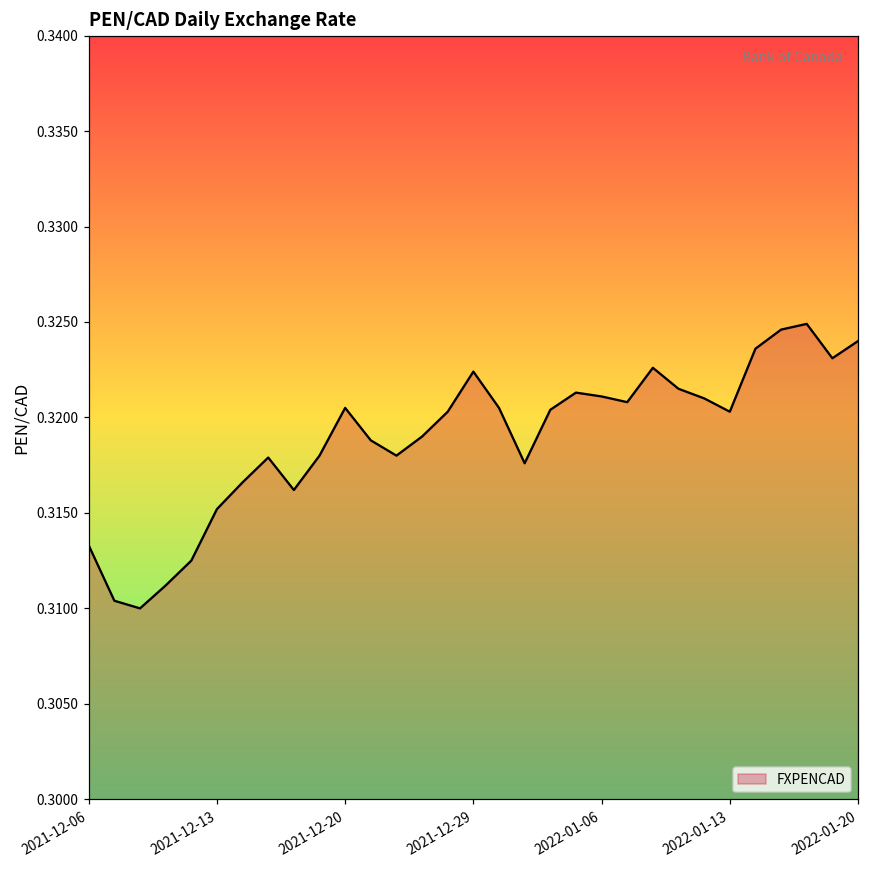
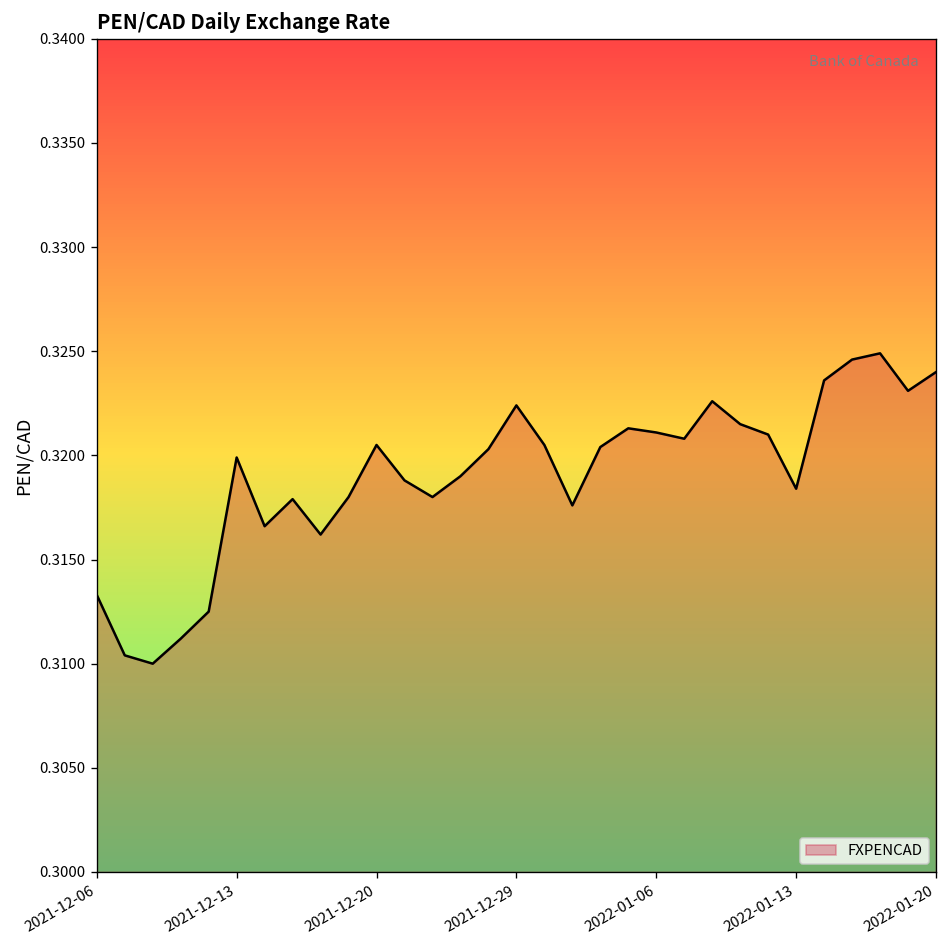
2021-12-13: 0.3152 -> 0.3199
2022-01-13: 0.3203 -> 0.3184
